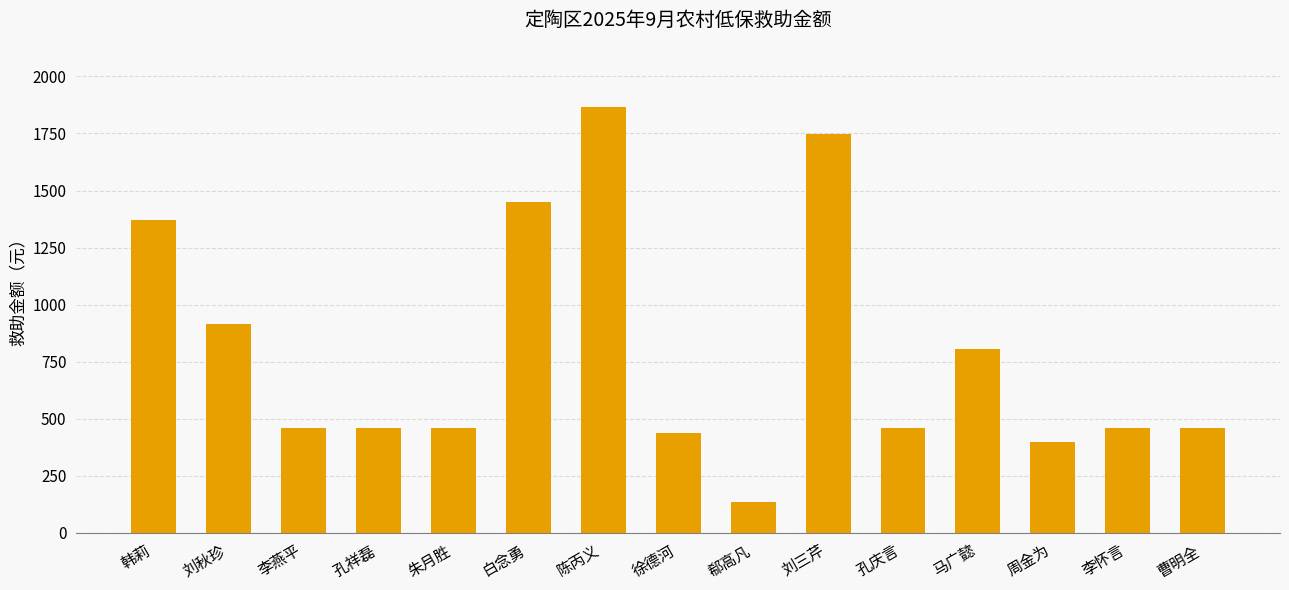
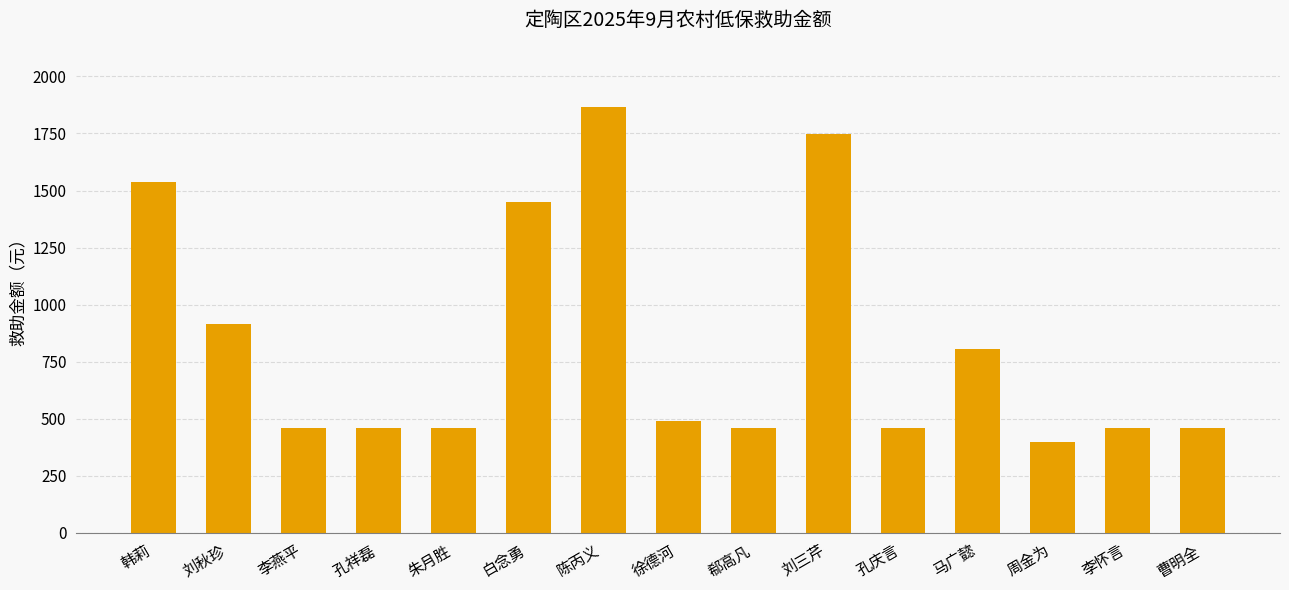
韩莉: 1370 -> 1540
徐德河: 440 -> 490
郗高凡: 130 -> 460
